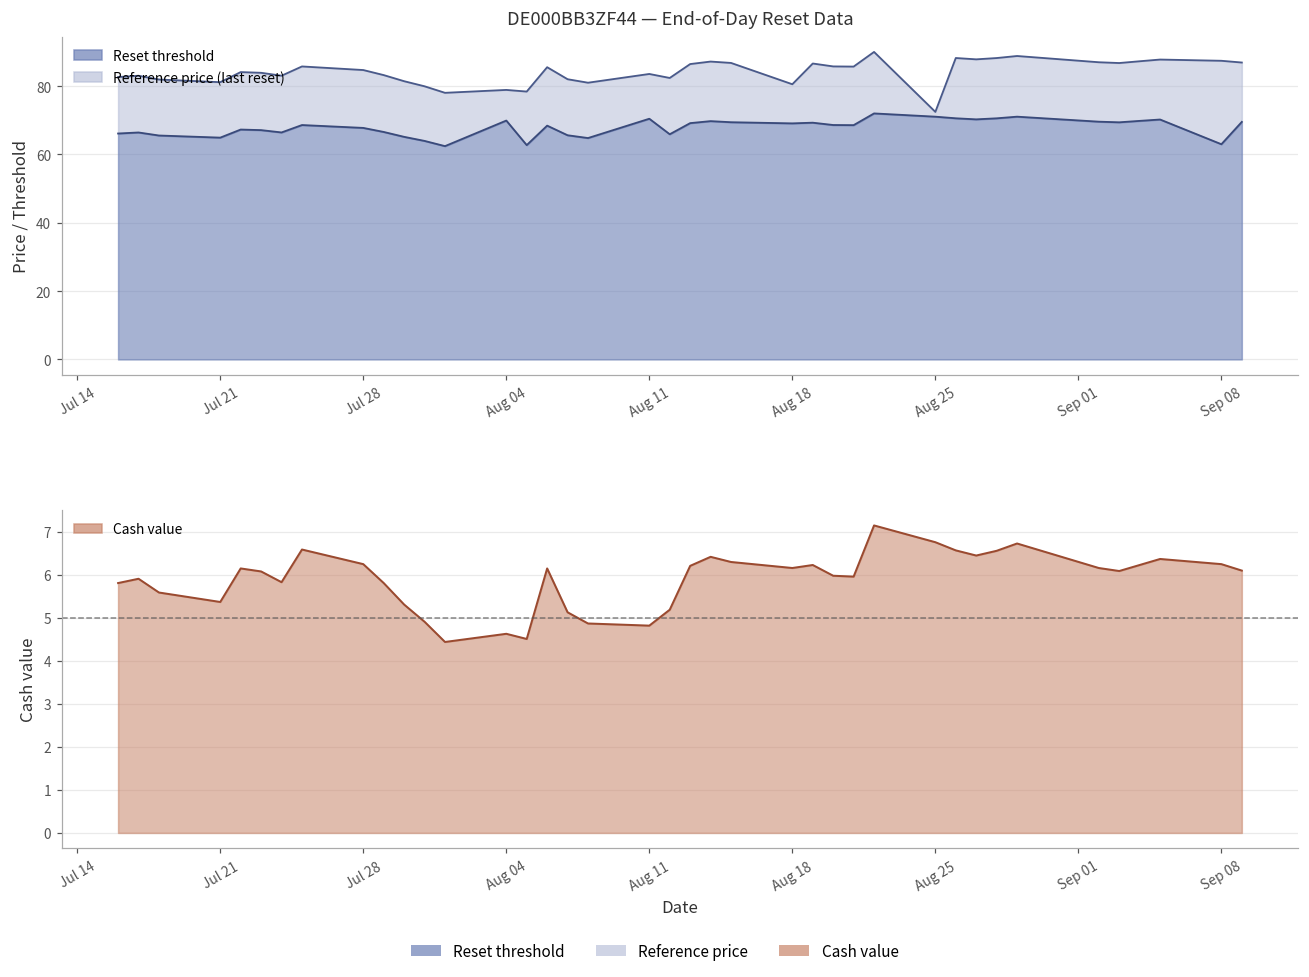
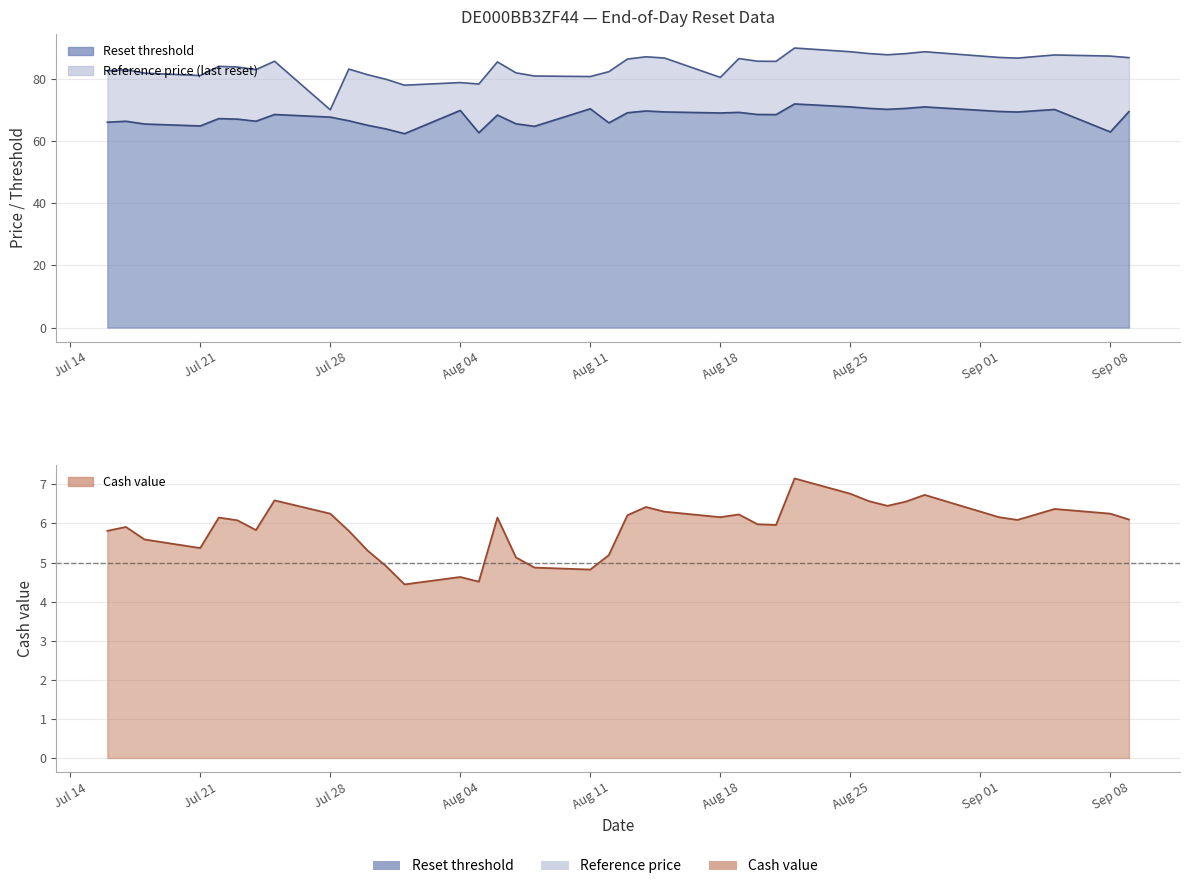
DE000BB3ZF44 — End-of-Day Reset Data, Reference price (last reset), Jul 28: 85 -> 70
DE000BB3ZF44 — End-of-Day Reset Data, Reference price (last reset), Aug 11: 84 -> 81
DE000BB3ZF44 — End-of-Day Reset Data, Reference price (last reset), Aug 25: 72 -> 89
